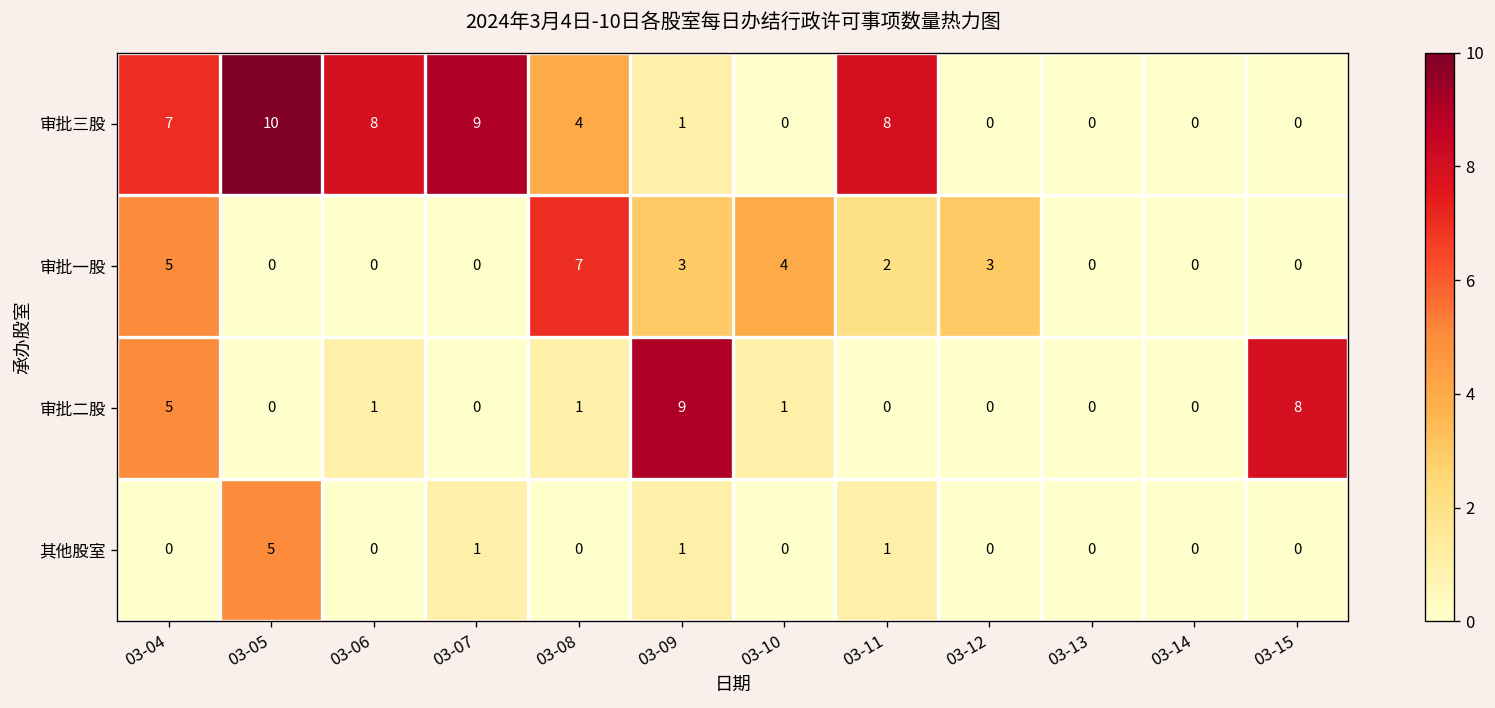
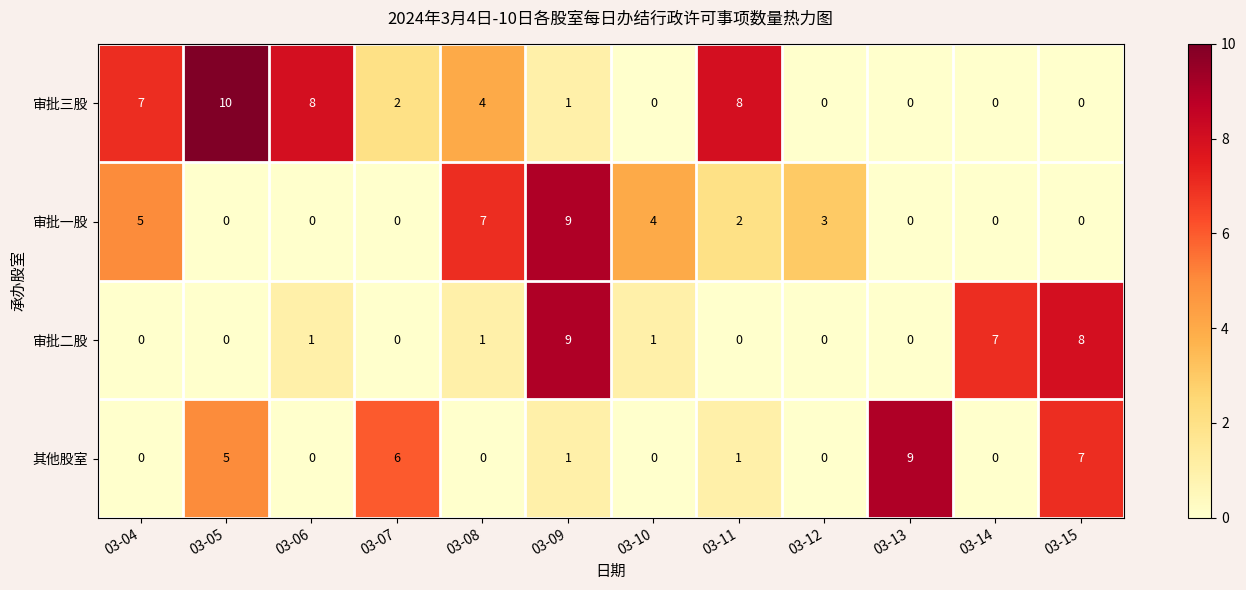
审批三股, 03-07: 9 -> 2
审批一股, 03-09: 3 -> 9
审批二股, 03-04: 5 -> 0
审批二股, 03-14: 0 -> 7
其他股室, 03-07: 1 -> 6
其他股室, 03-13: 0 -> 9
其他股室, 03-15: 0 -> 7
